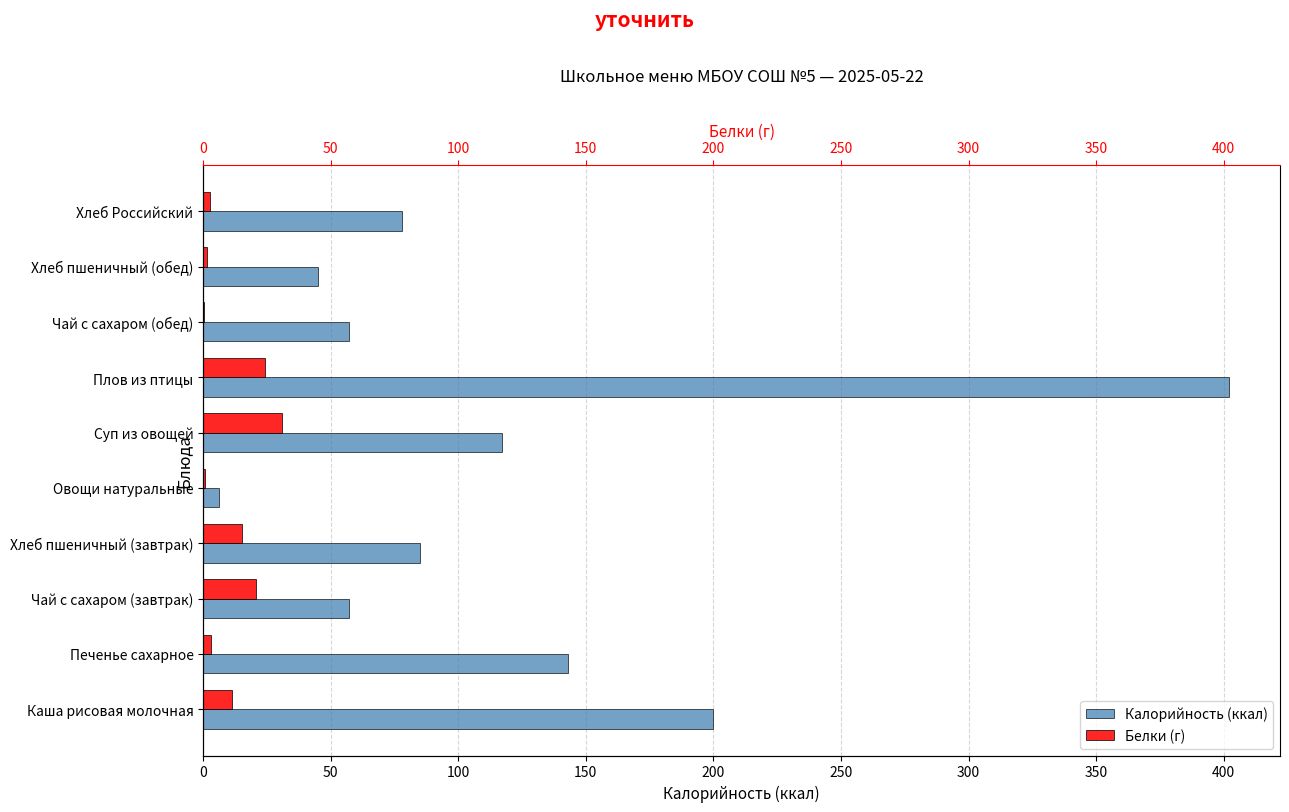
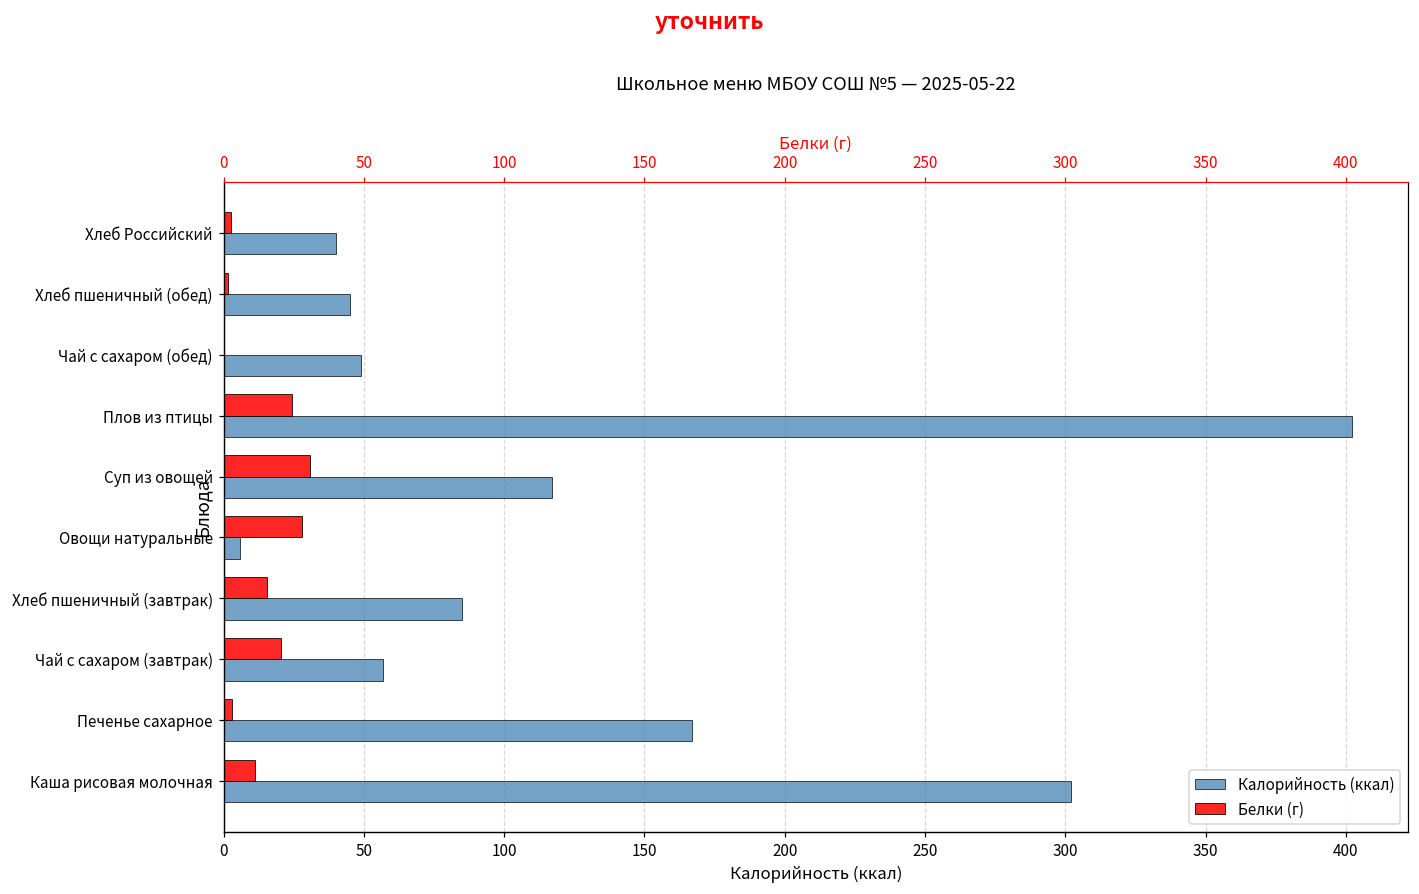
Калорийность (ккал), Хлеб Российский: 78 -> 40
Калорийность (ккал), Чай с сахаром (обед): 57 -> 49
Белки (г), Овощи натуральные: 1 -> 28
Калорийность (ккал), Печенье сахарное: 143 -> 167
Калорийность (ккал), Каша рисовая молочная: 200 -> 302
